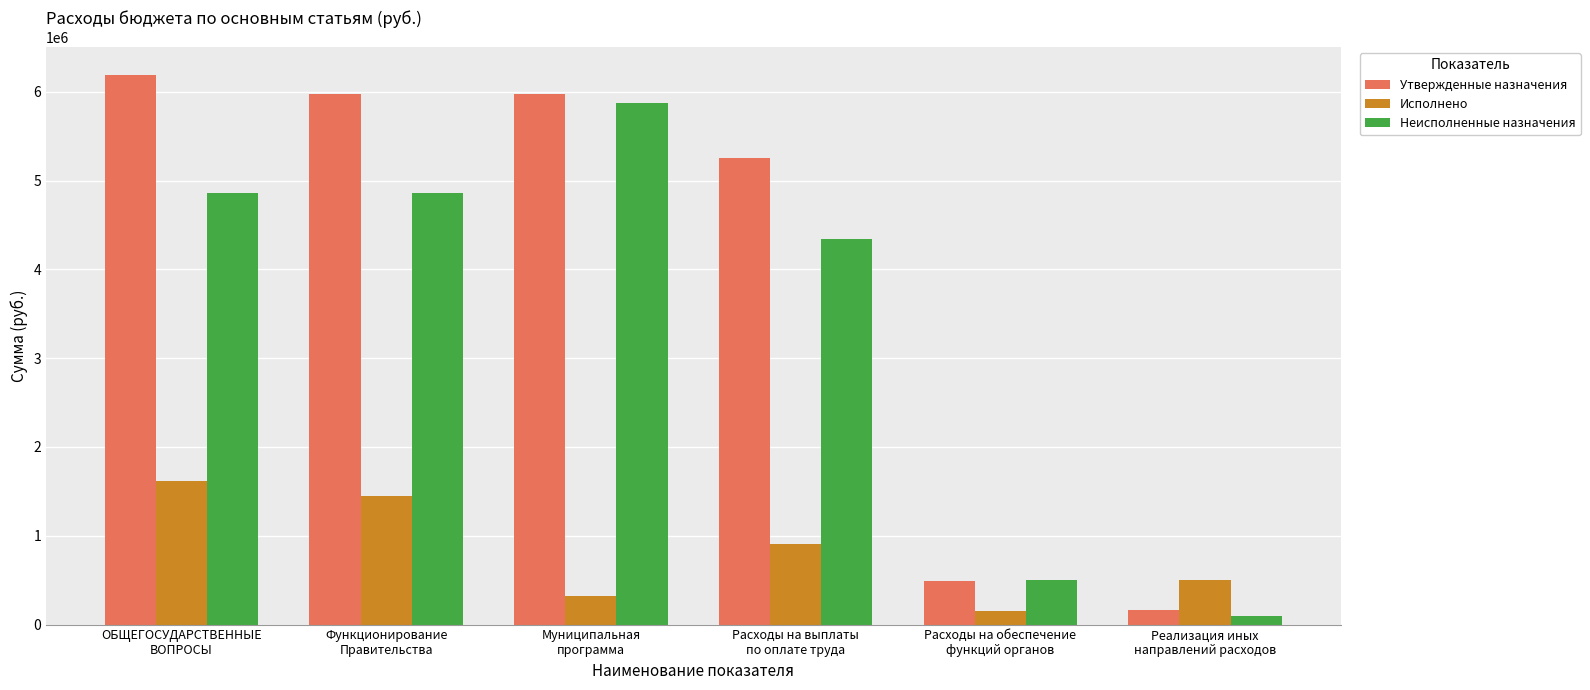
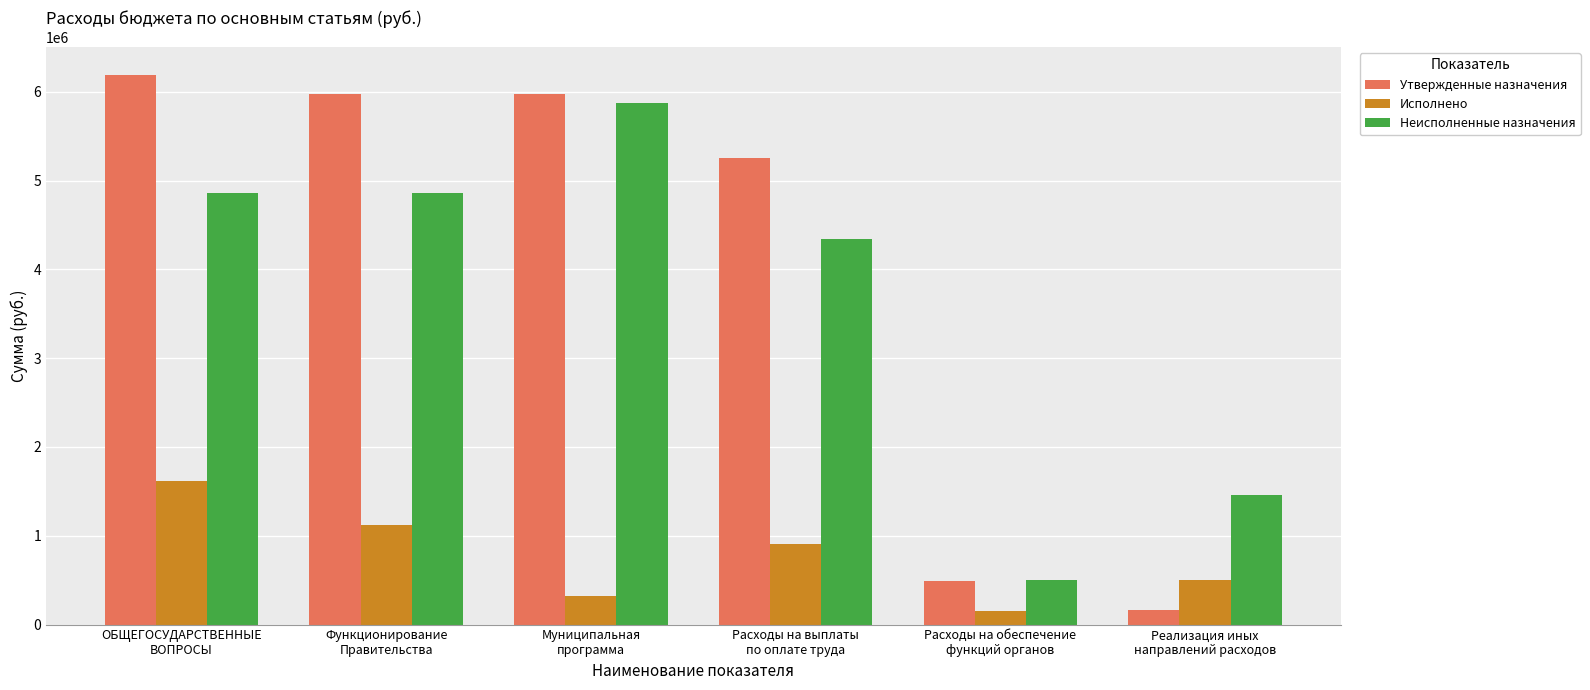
Исполнено, Функционирование Правительства: 1400000 -> 1100000
Неисполненные назначения, Реализация иных направлений расходов: 100000 -> 1500000
